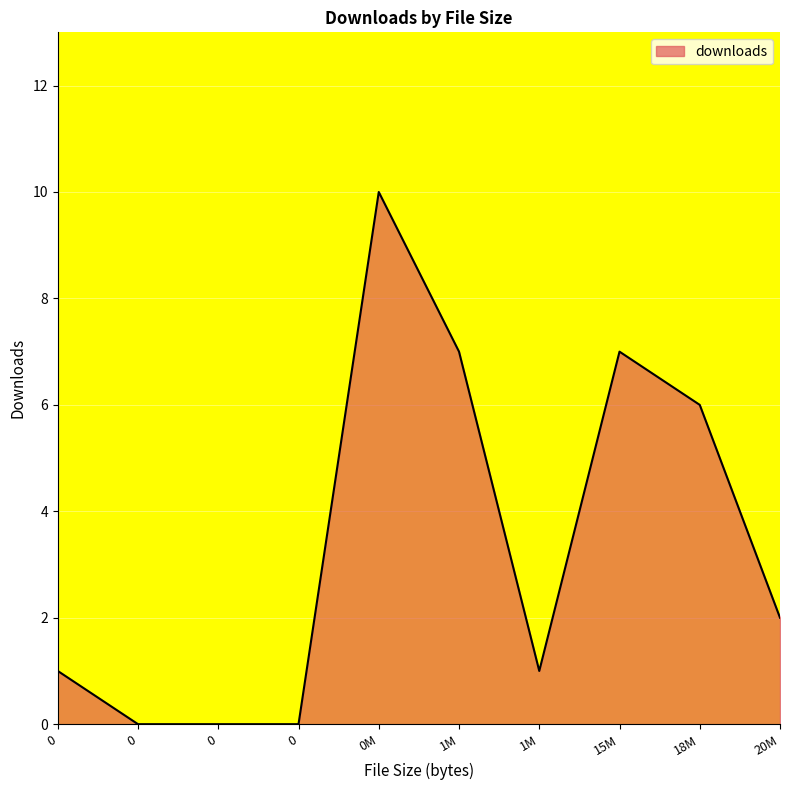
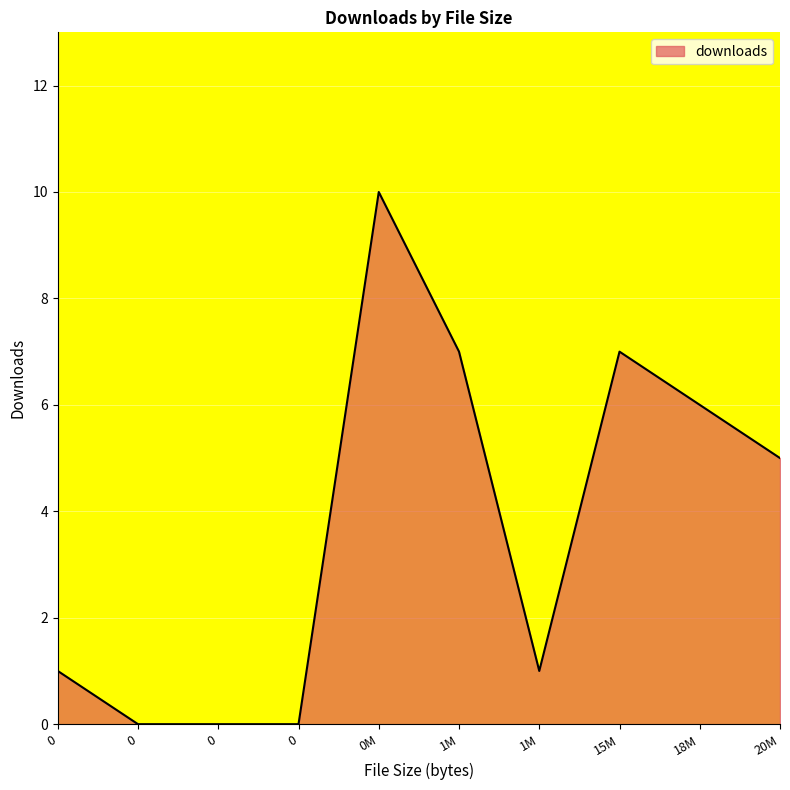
20M: 2 -> 5
